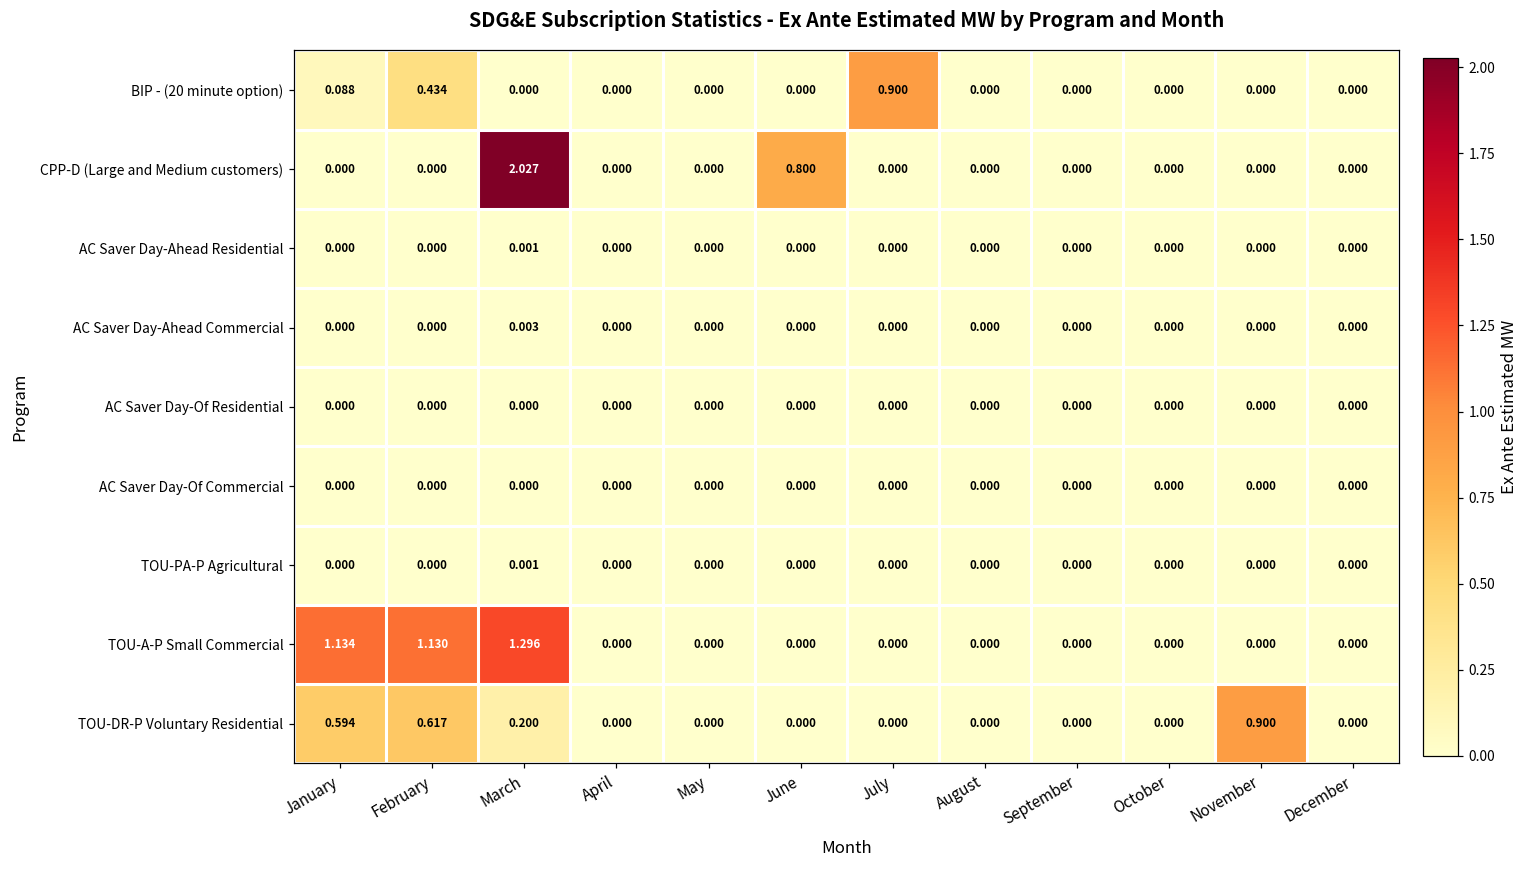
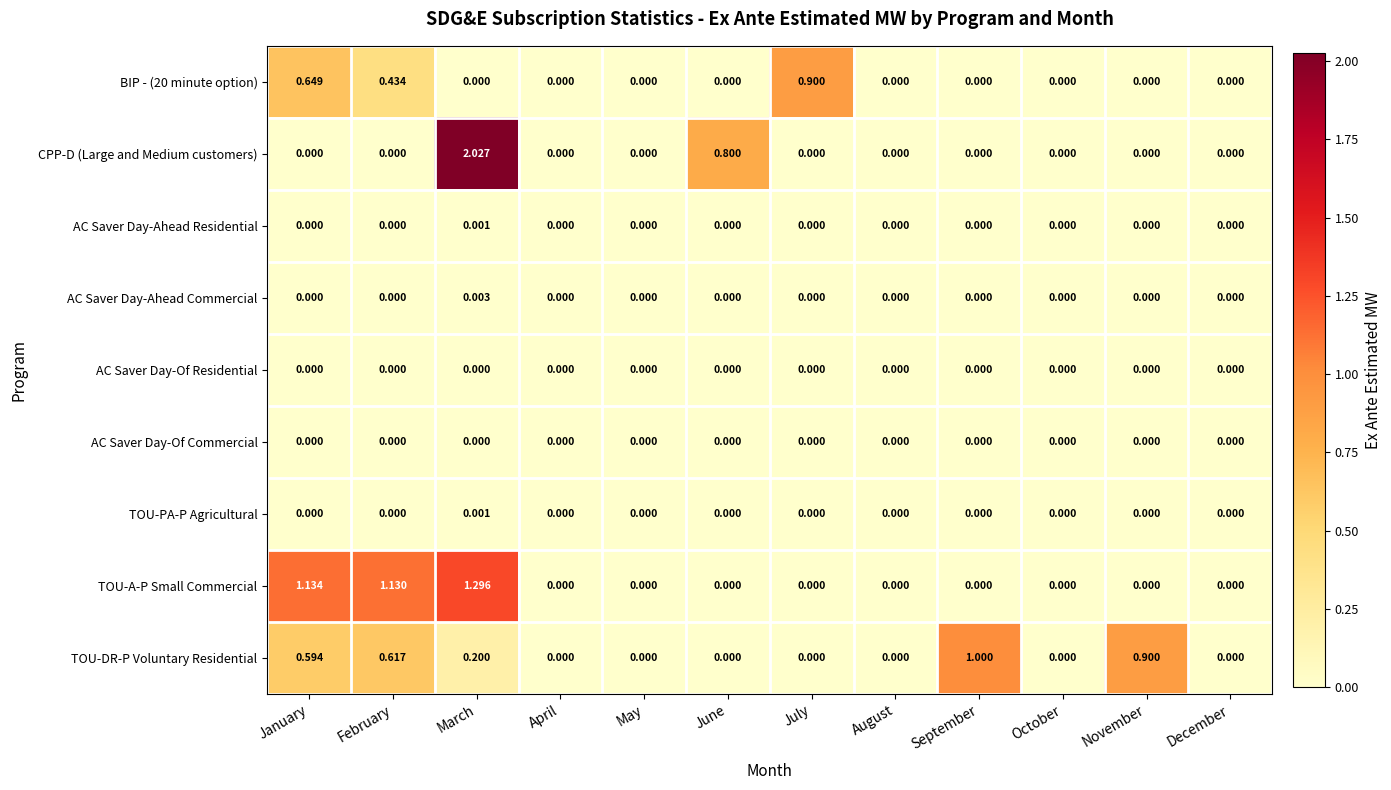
BIP - (20 minute option), January: 0.088 -> 0.649
TOU-DR-P Voluntary Residential, September: 0.000 -> 1.000
